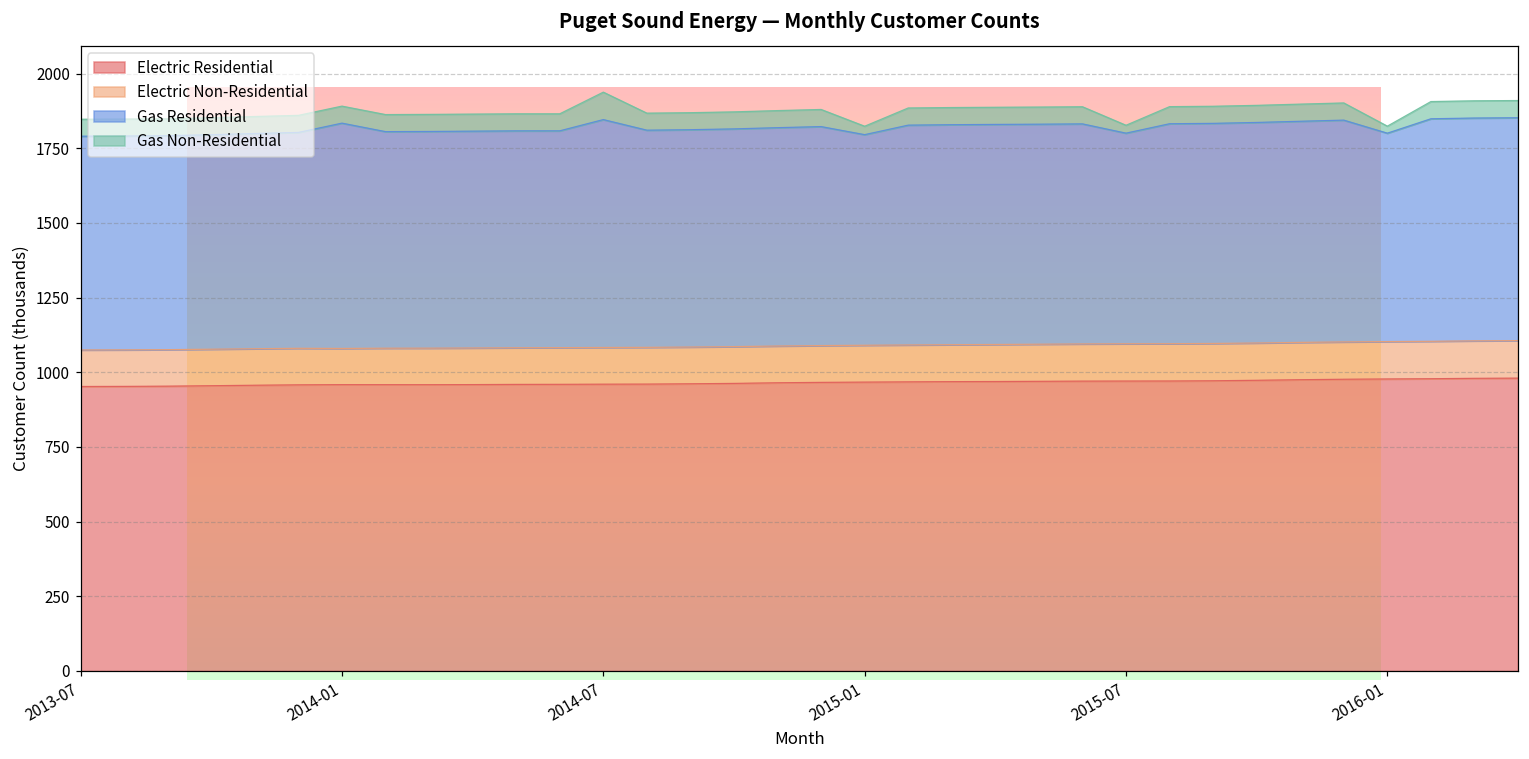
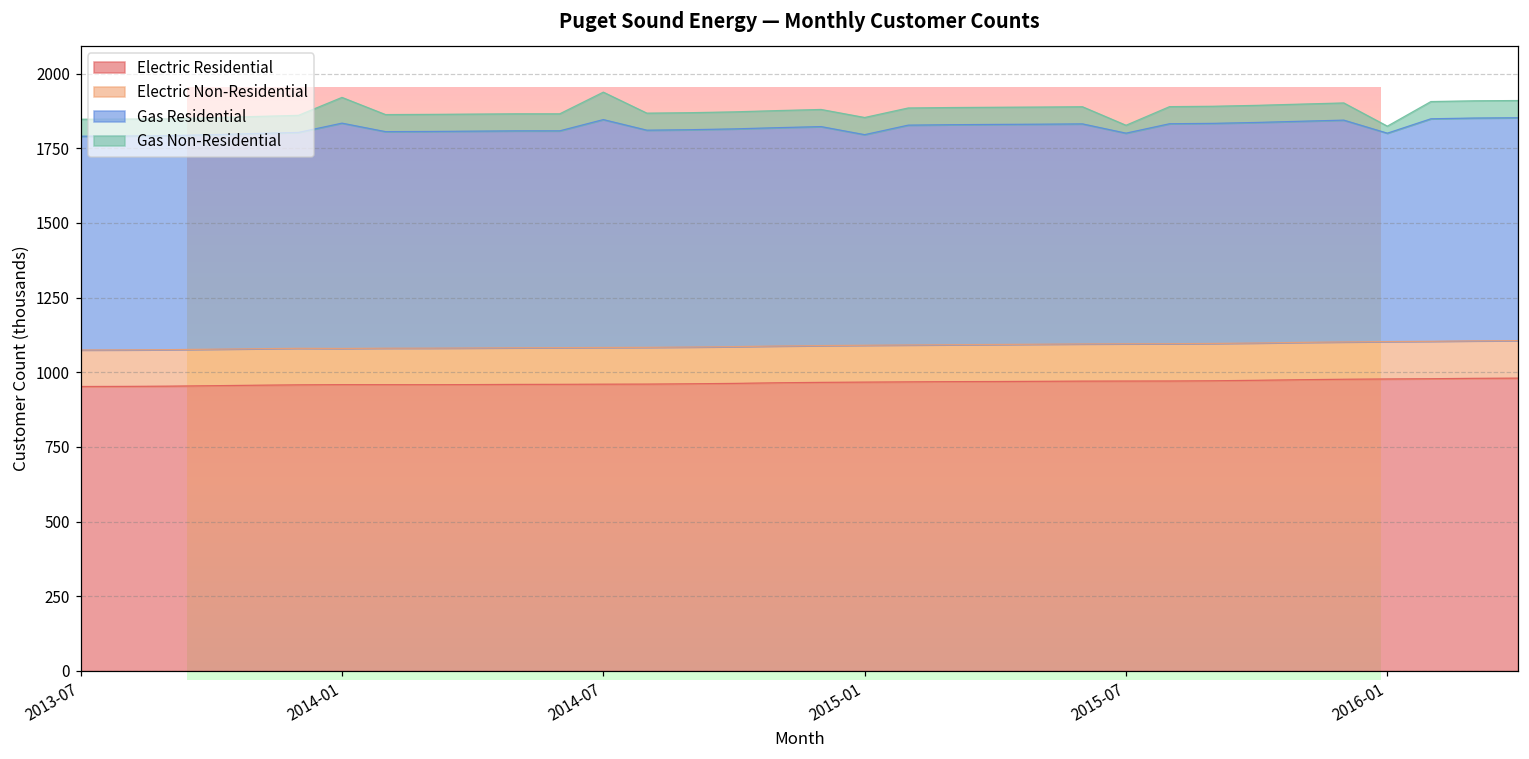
Puget Sound Energy — Monthly Customer Counts, Gas Non-Residential, 2014-01: 60 -> 90
Puget Sound Energy — Monthly Customer Counts, Gas Non-Residential, 2015-01: 30 -> 60
